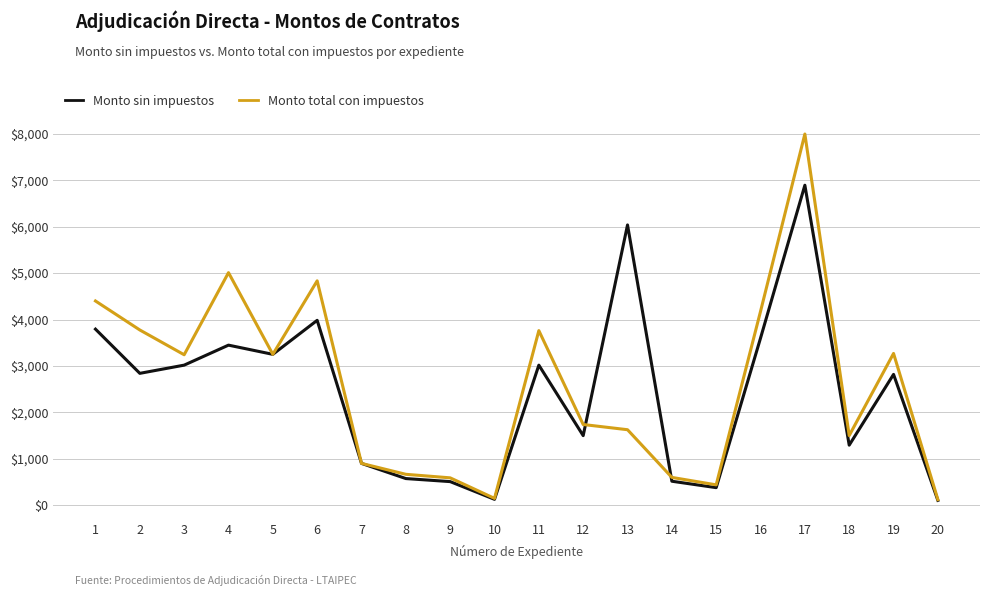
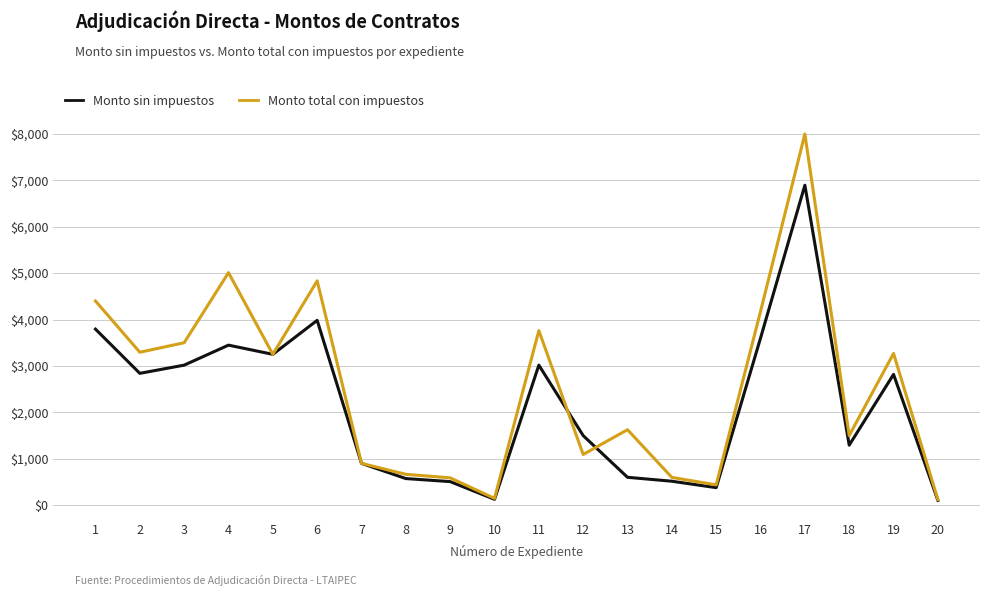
Monto total con impuestos, 2: $3,800 -> $3,300
Monto total con impuestos, 3: $3,200 -> $3,500
Monto total con impuestos, 12: $1,700 -> $1,100
Monto sin impuestos, 13: $6,000 -> $600
